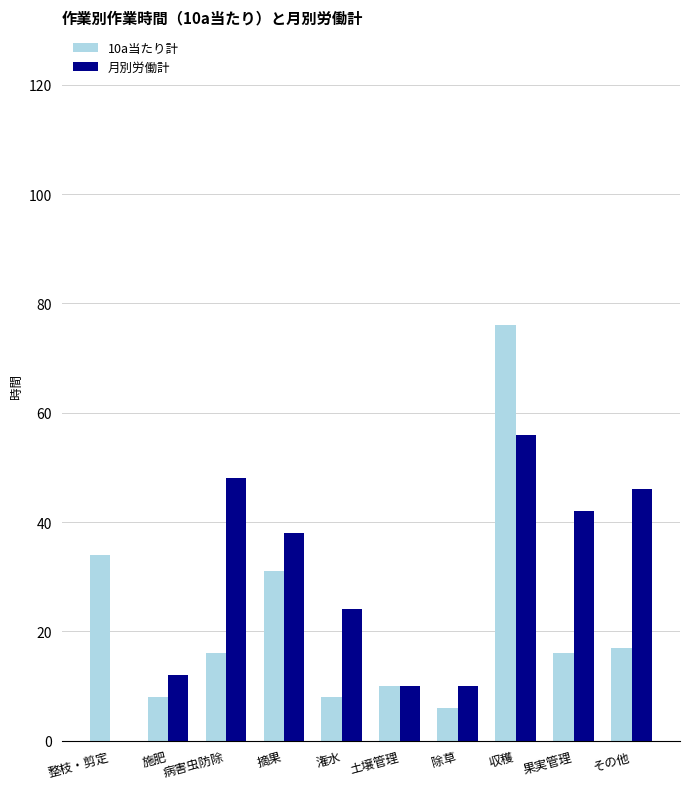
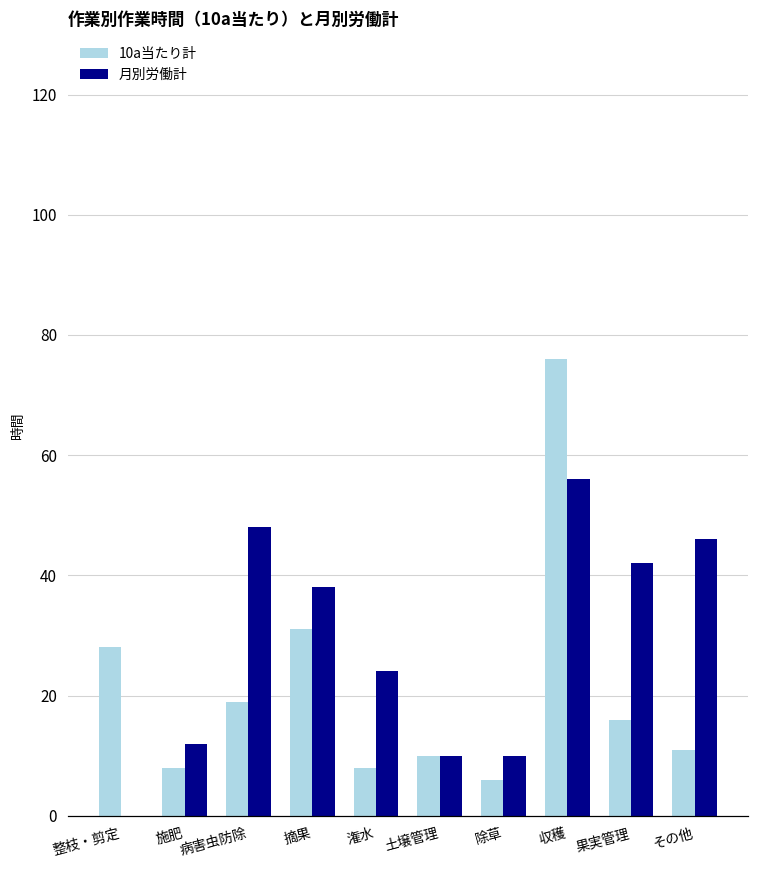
10a当たり計, 整枝・剪定: 34 -> 28
10a当たり計, 病害虫防除: 16 -> 19
10a当たり計, その他: 17 -> 11
